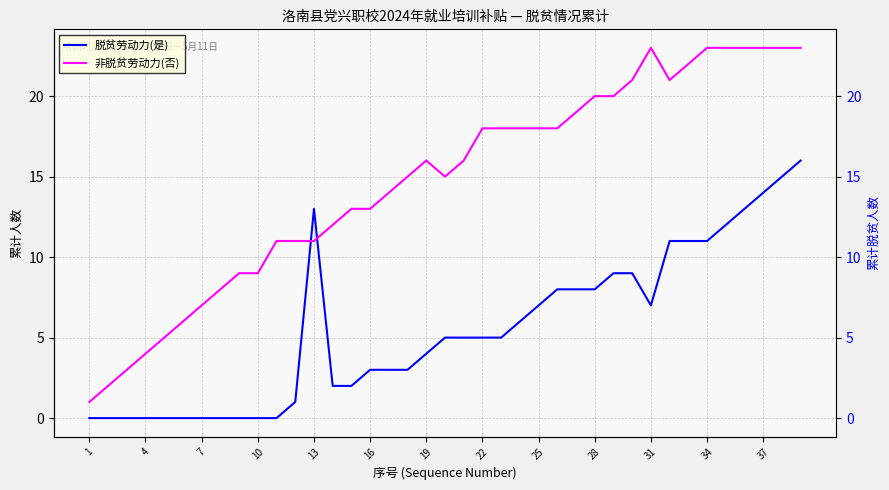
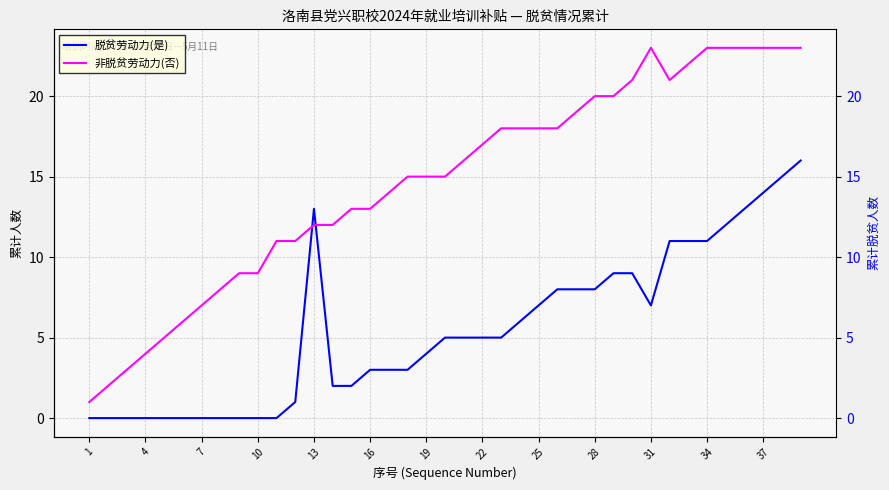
非脱贫劳动力(否), 13: 11 -> 12
非脱贫劳动力(否), 19: 16 -> 15
非脱贫劳动力(否), 22: 18 -> 17
